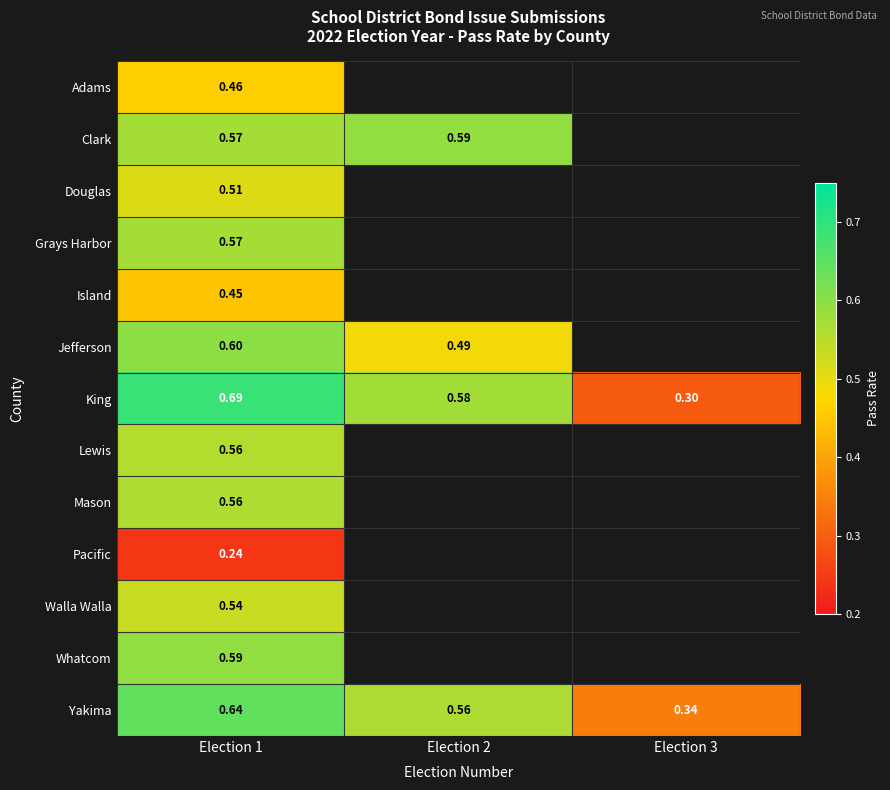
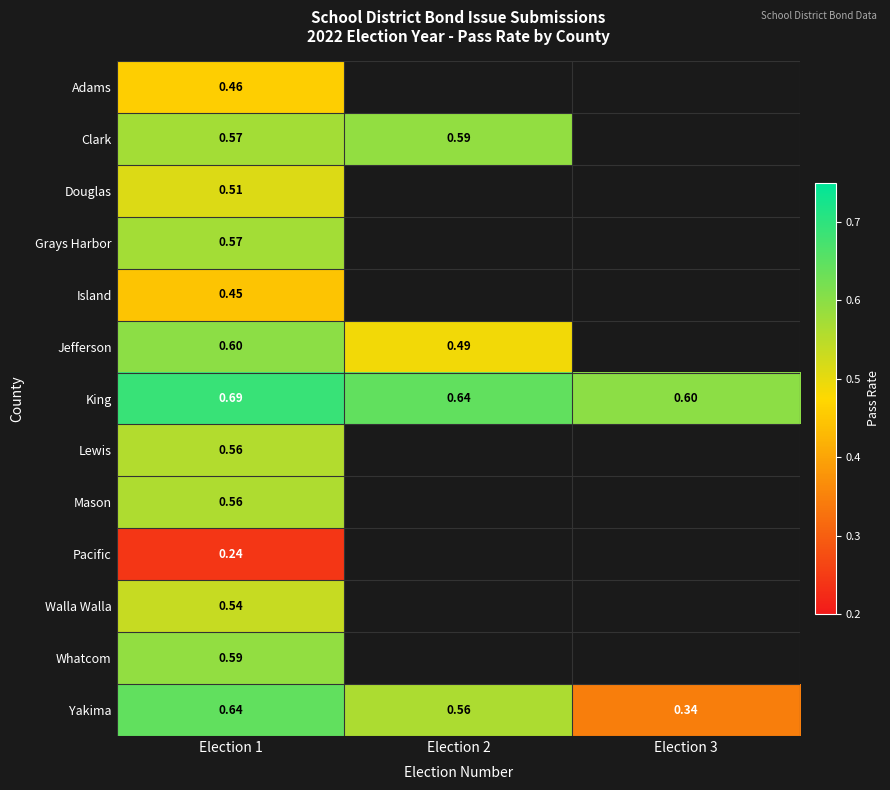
King, Election 2: 0.58 -> 0.64
King, Election 3: 0.30 -> 0.60
